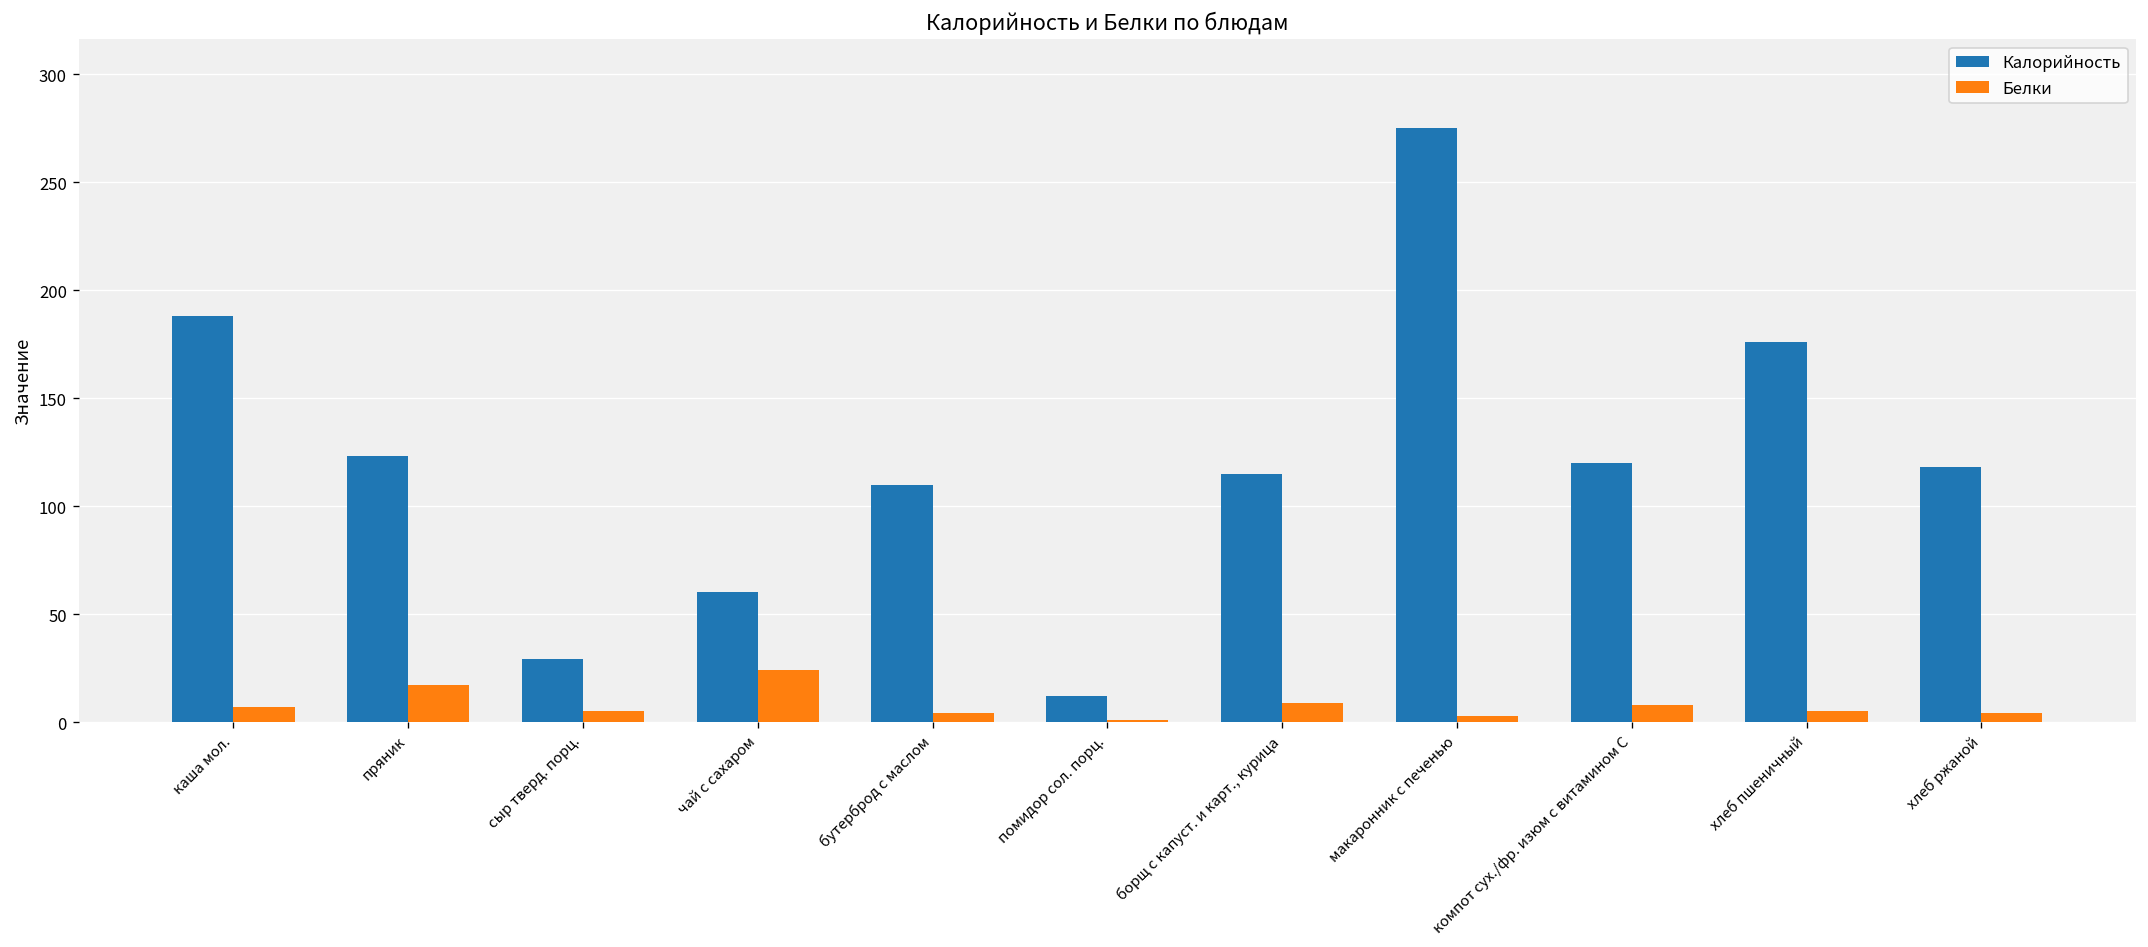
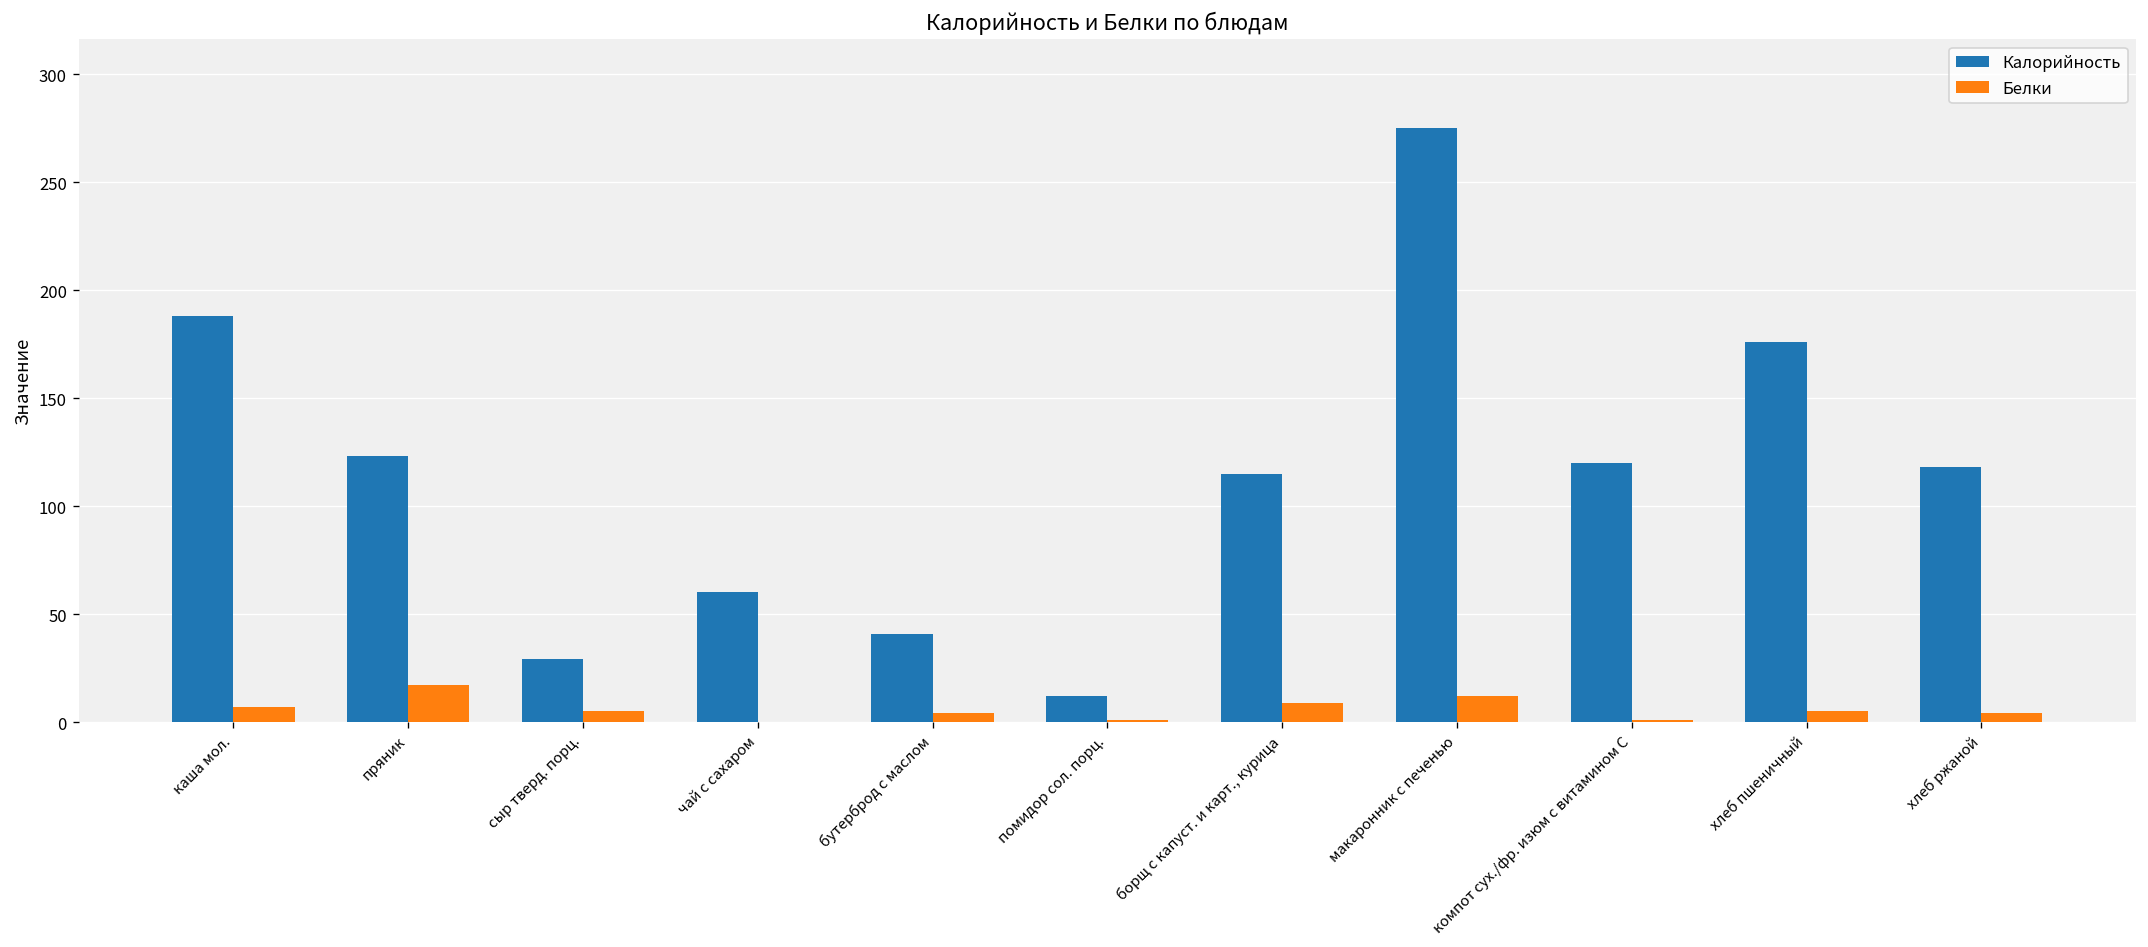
Белки, чай с сахаром: 24 -> 0
Калорийность, бутерброд с маслом: 110 -> 41
Белки, макаронник с печенью: 3 -> 12
Белки, компот сух./фр. изюм с витамином С: 8 -> 1
